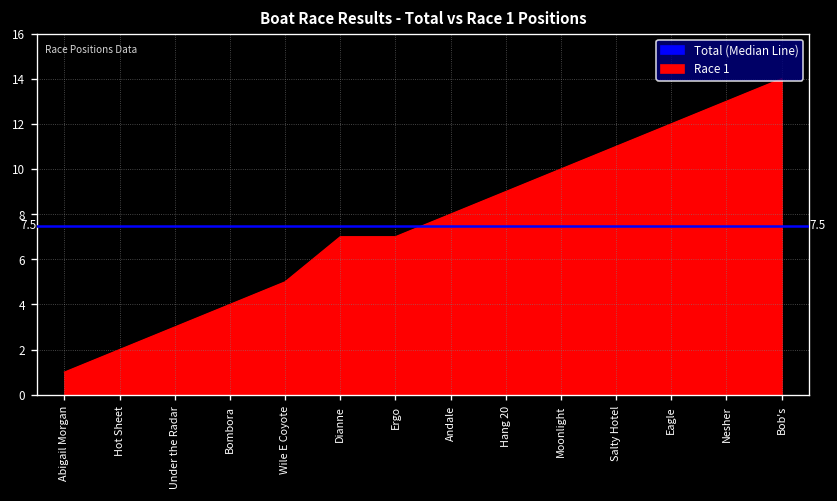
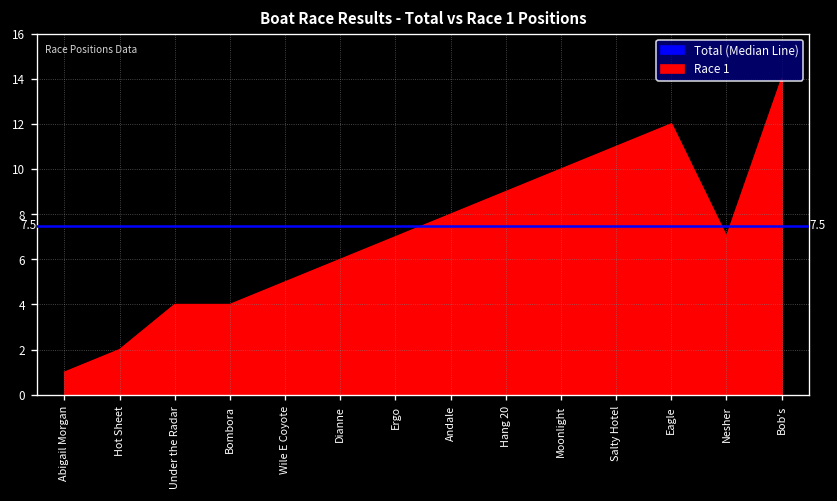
Under the Radar: 3 -> 4
Dianne: 7 -> 6
Nesher: 13 -> 7
